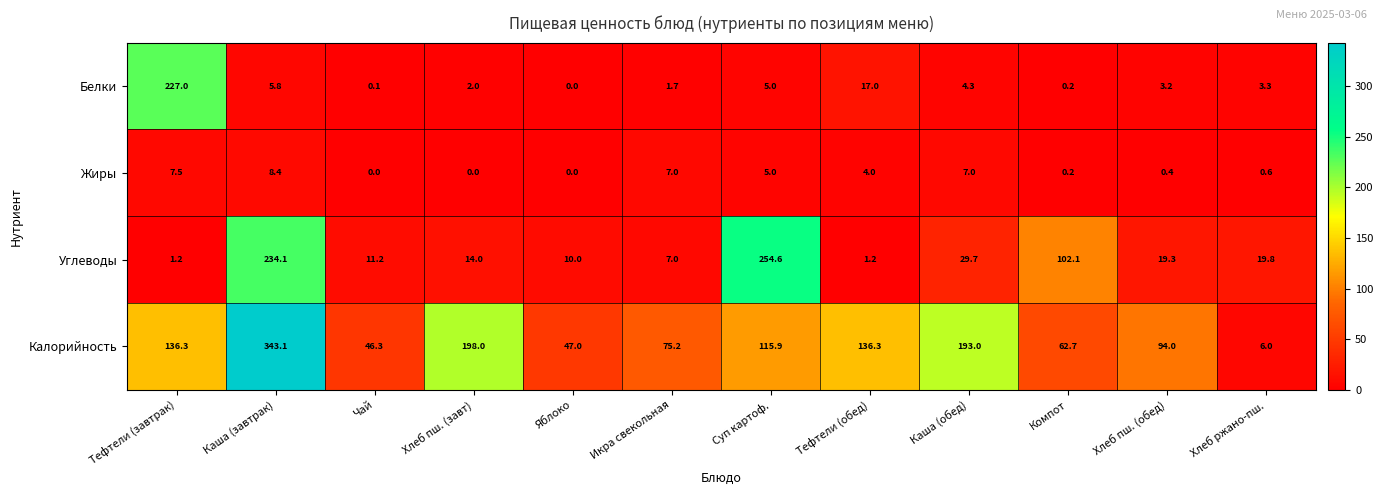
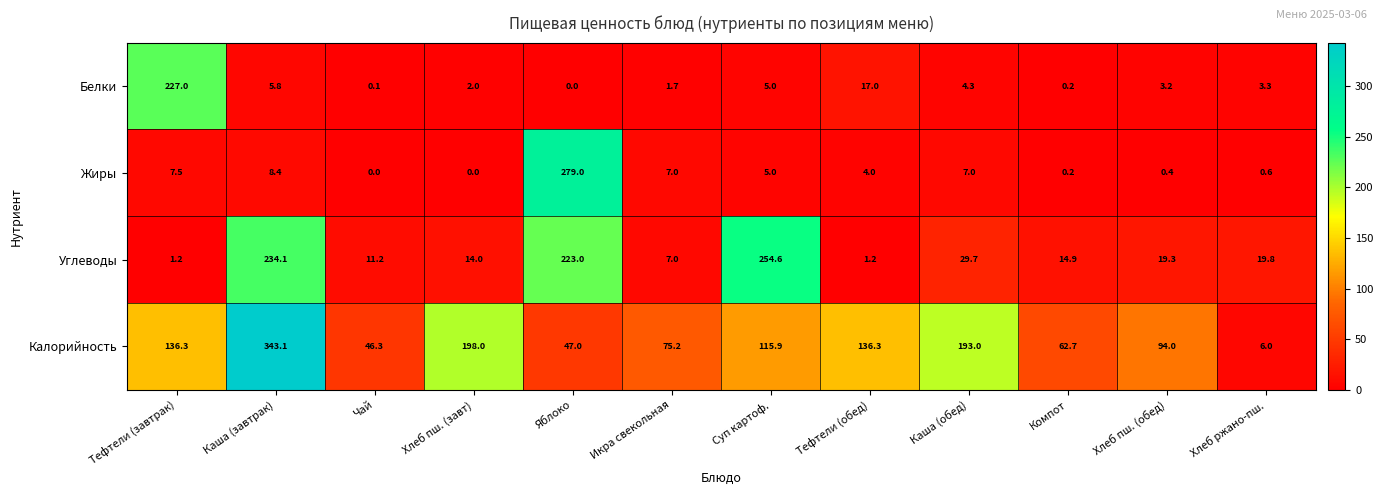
Жиры, Яблоко: 0.0 -> 279.0
Углеводы, Яблоко: 10.0 -> 223.0
Углеводы, Компот: 102.1 -> 14.9
